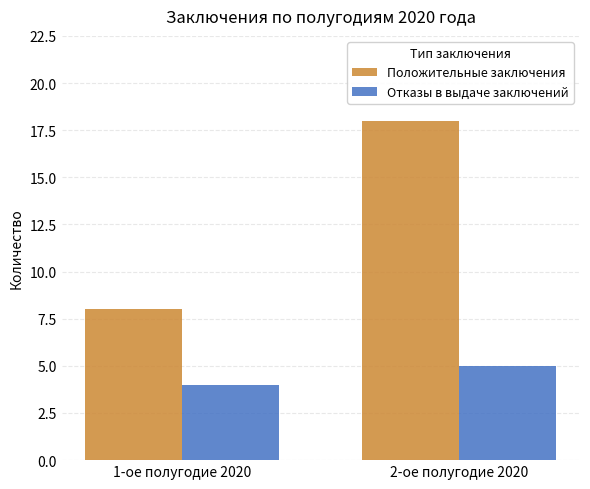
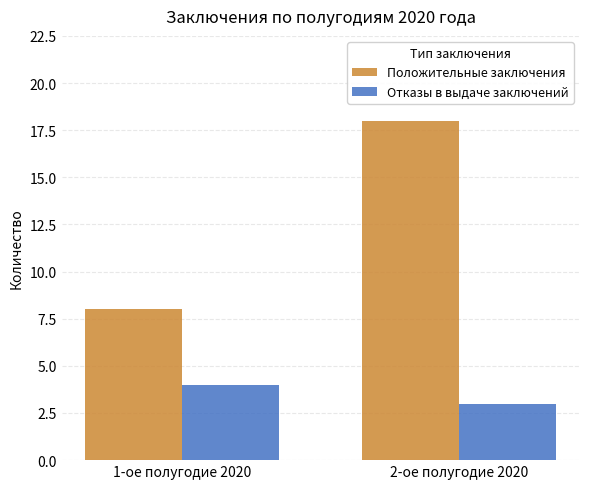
Отказы в выдаче заключений, 2-ое полугодие 2020: 5 -> 3
